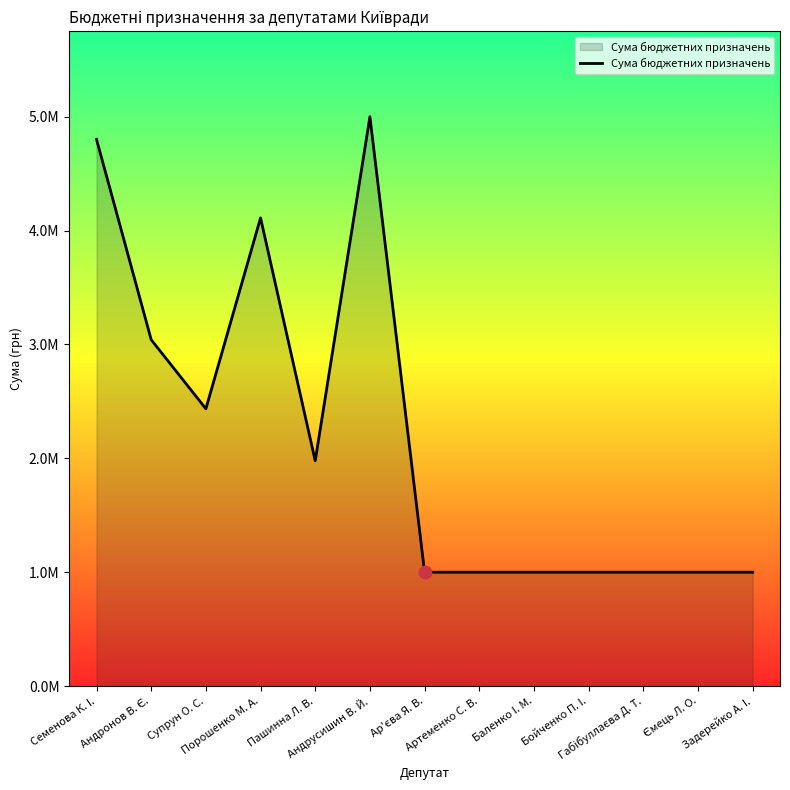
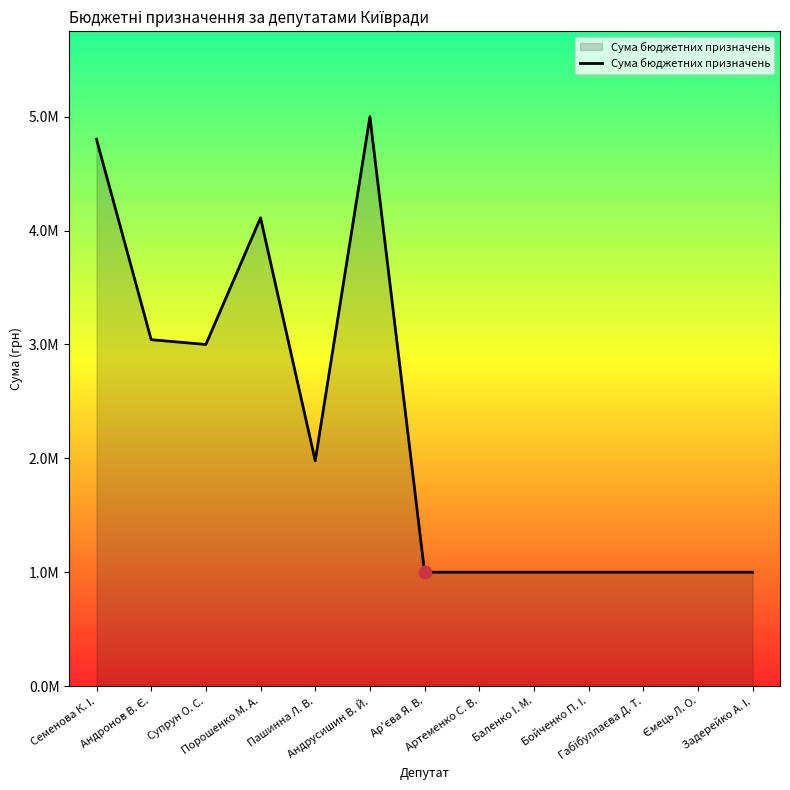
Сума бюджетних призначень, Супрун О. С.: 2440000 -> 3000000
